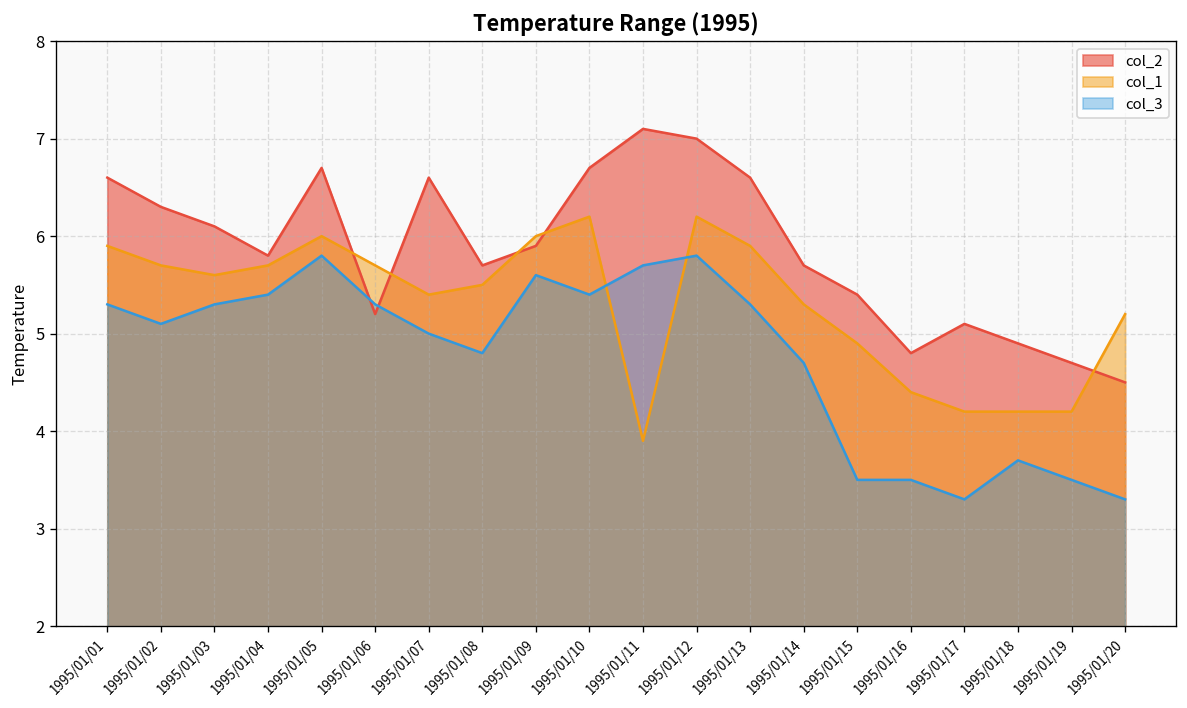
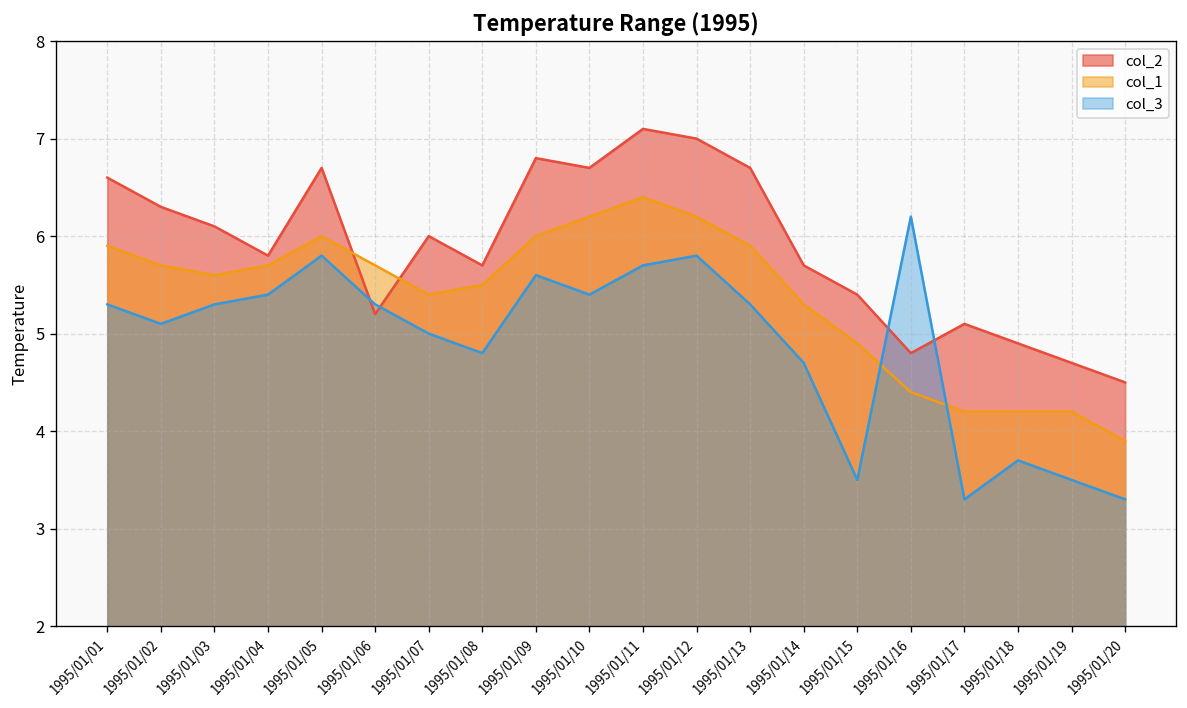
col_2, 1995/01/07: 6.6 -> 6.0
col_2, 1995/01/09: 5.9 -> 6.8
col_1, 1995/01/11: 3.9 -> 6.4
col_2, 1995/01/13: 6.6 -> 6.7
col_3, 1995/01/16: 3.5 -> 6.2
col_1, 1995/01/20: 5.2 -> 3.9
